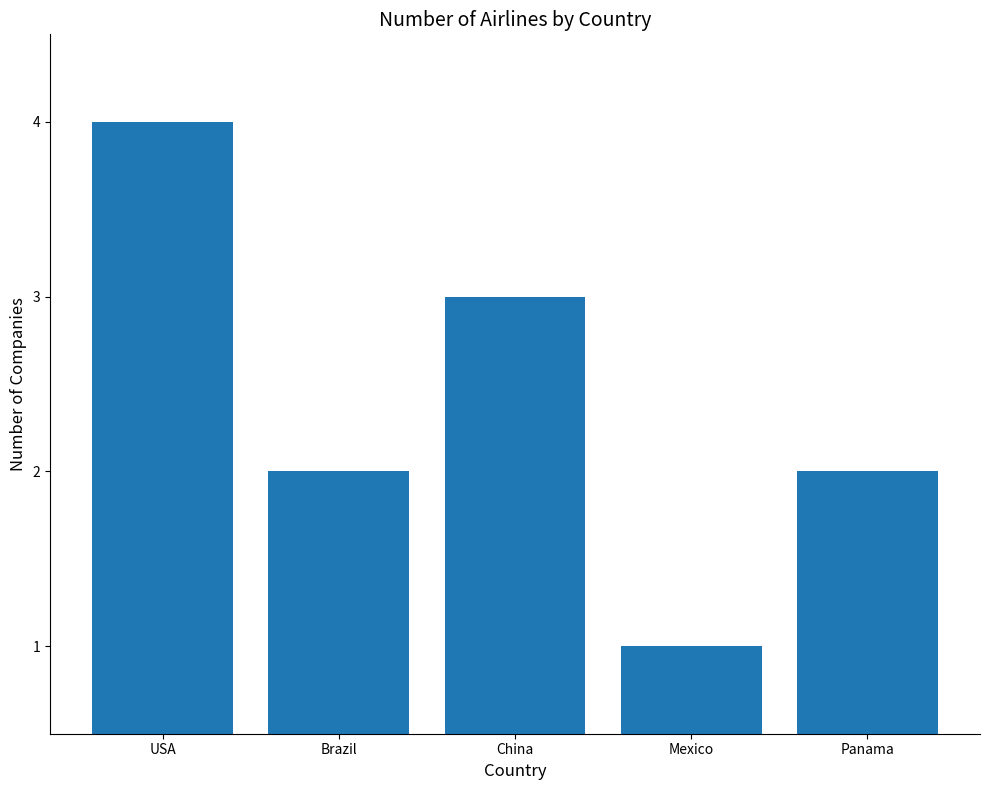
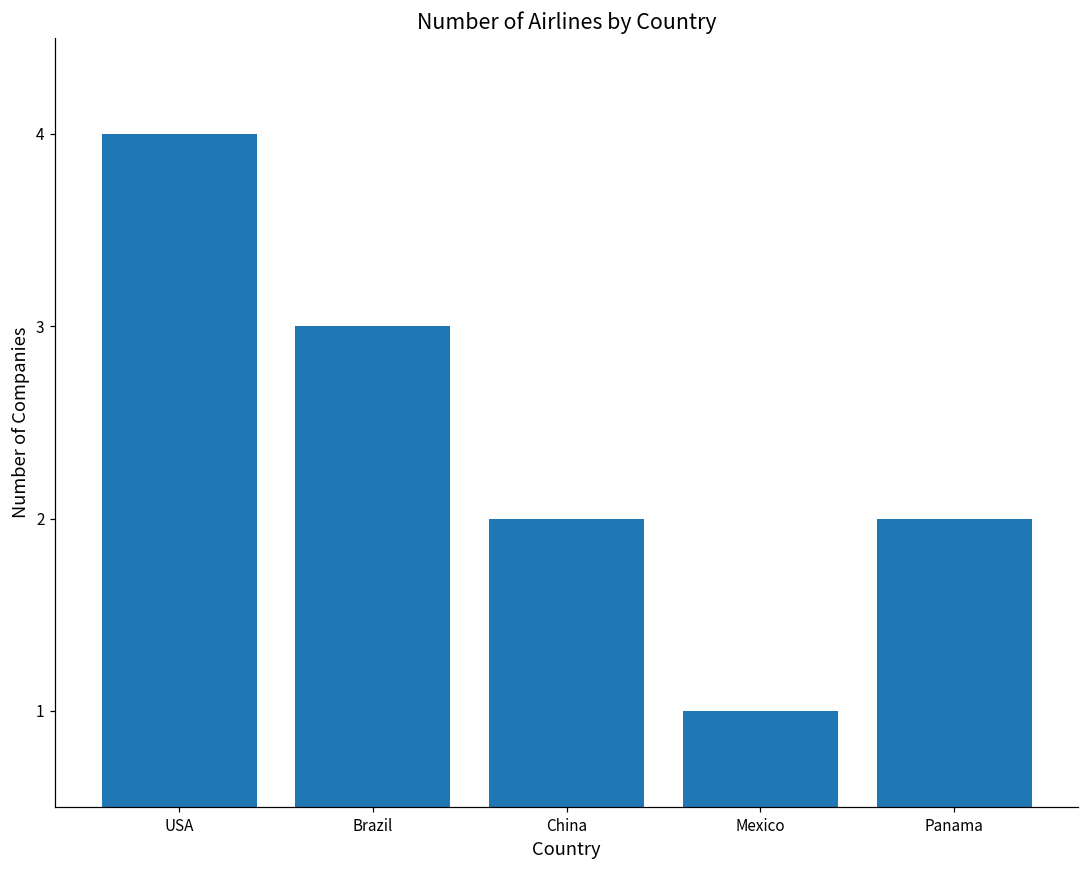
Brazil: 2 -> 3
China: 3 -> 2
